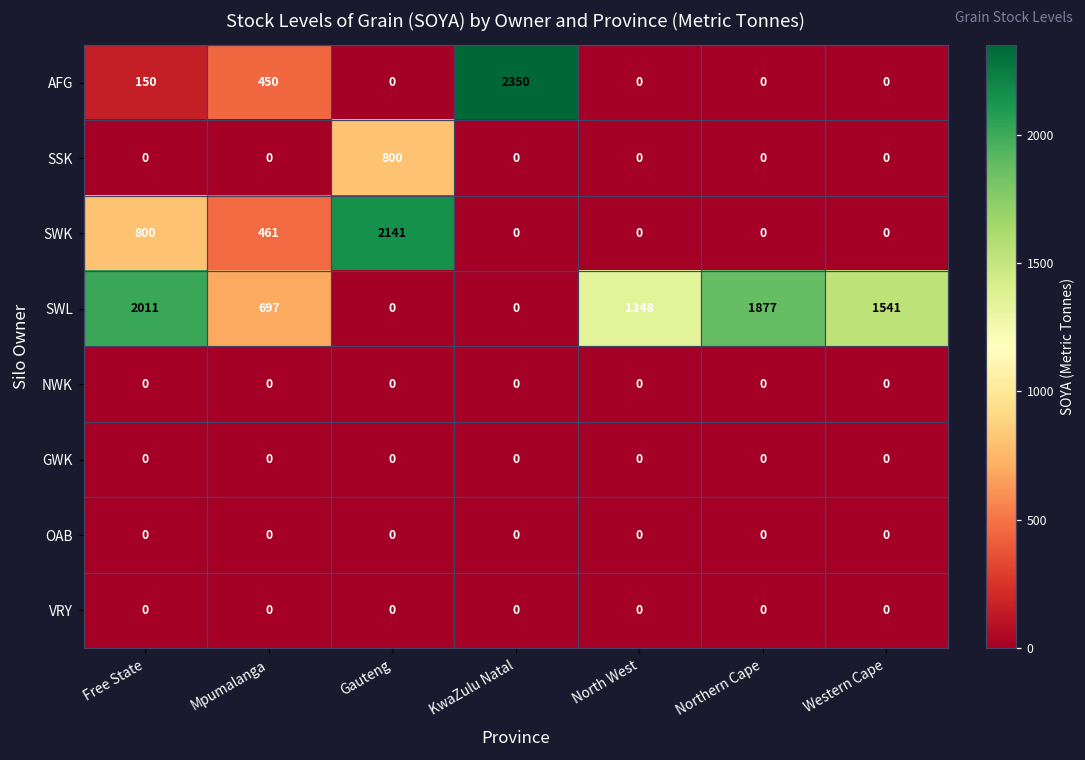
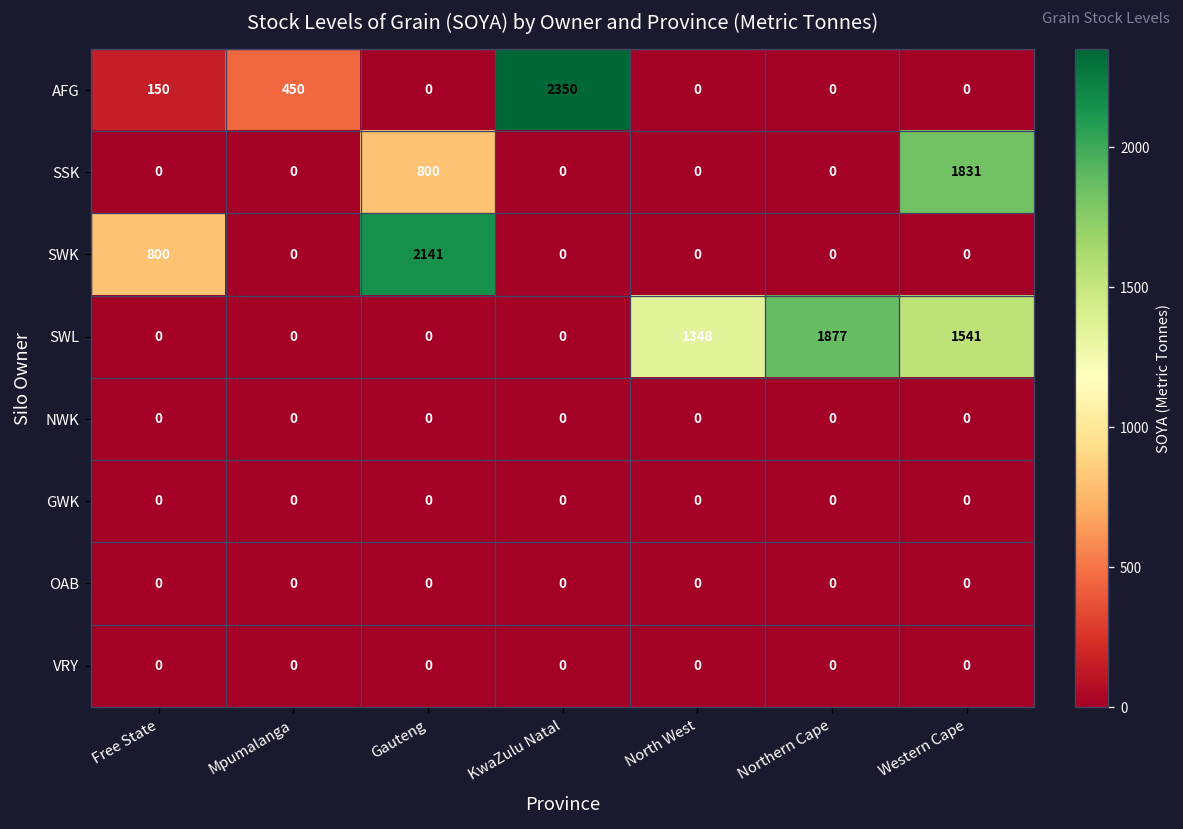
SSK, Western Cape: 0 -> 1831
SWK, Mpumalanga: 461 -> 0
SWL, Free State: 2011 -> 0
SWL, Mpumalanga: 697 -> 0
